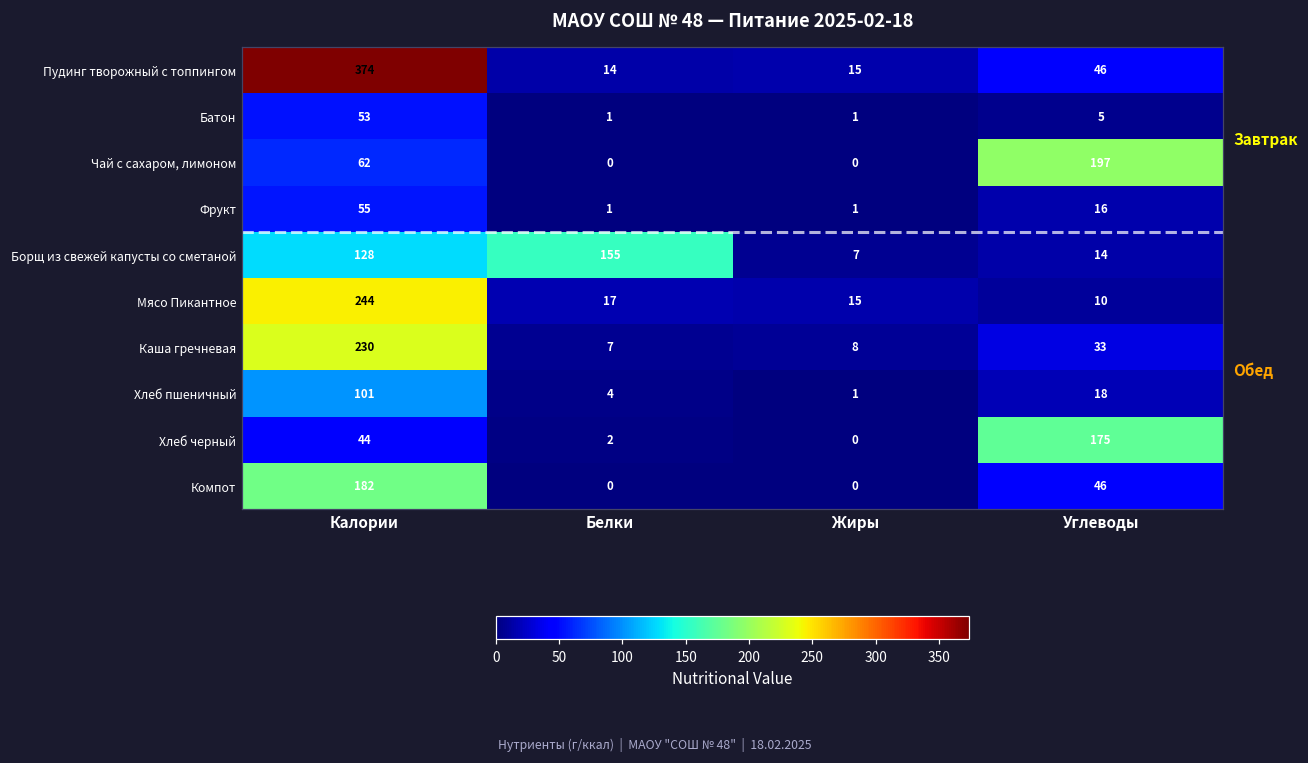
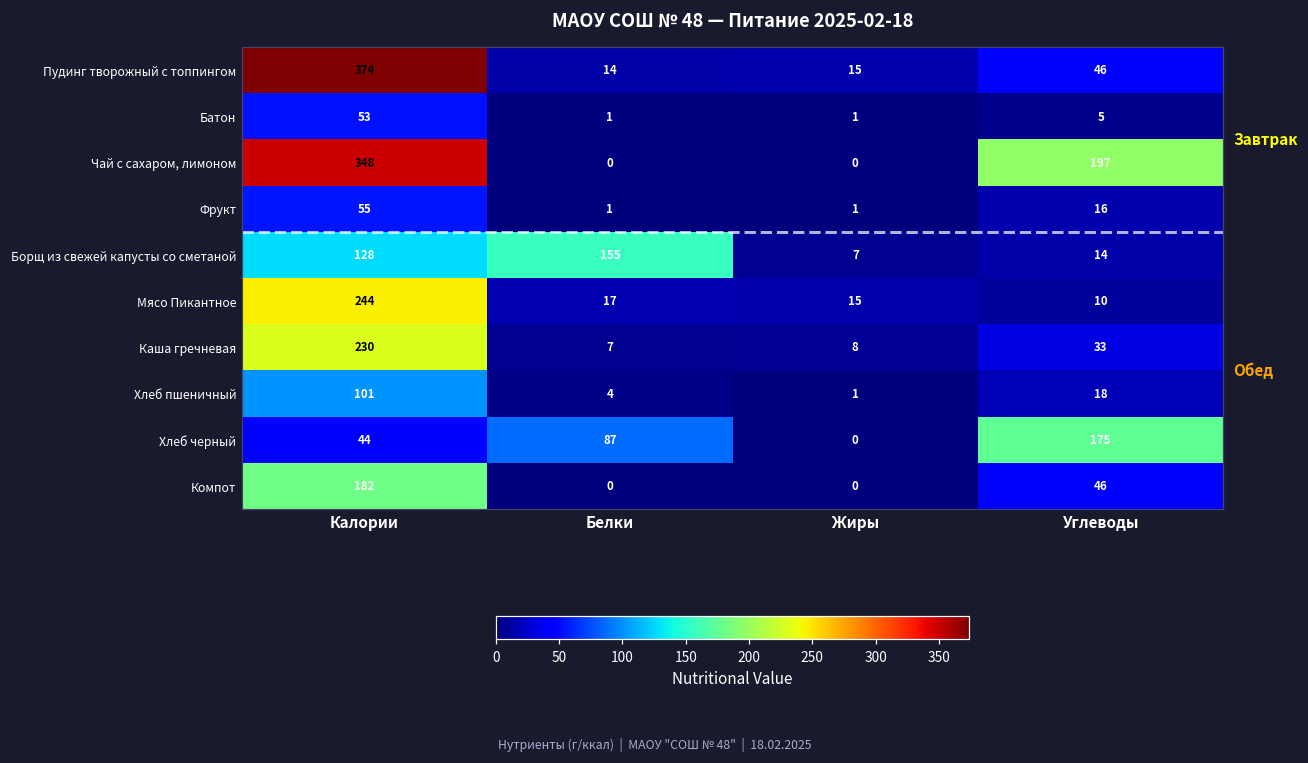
Чай с сахаром, лимоном, Калории: 62 -> 348
Хлеб черный, Белки: 2 -> 87
